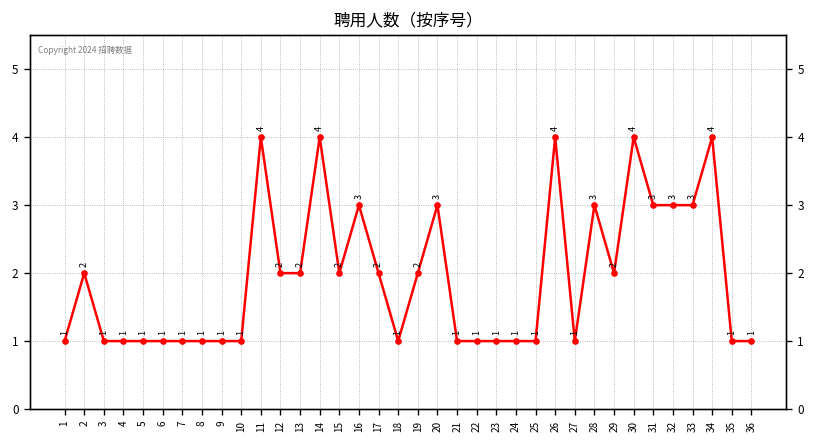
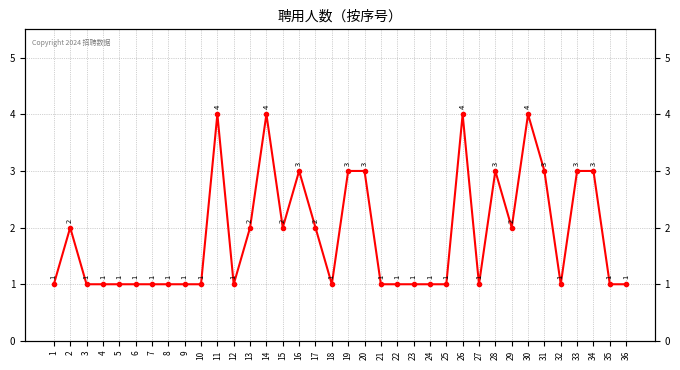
12: 2 -> 1
19: 2 -> 3
32: 3 -> 1
34: 4 -> 3
